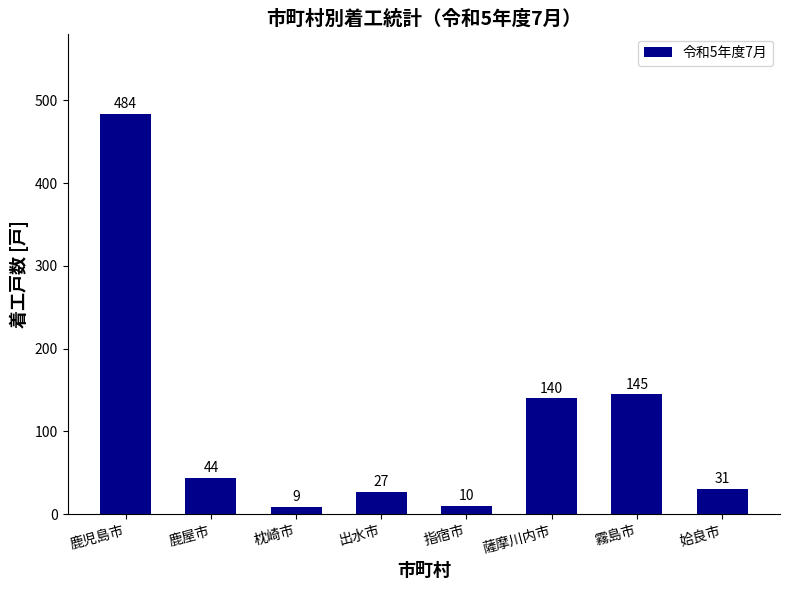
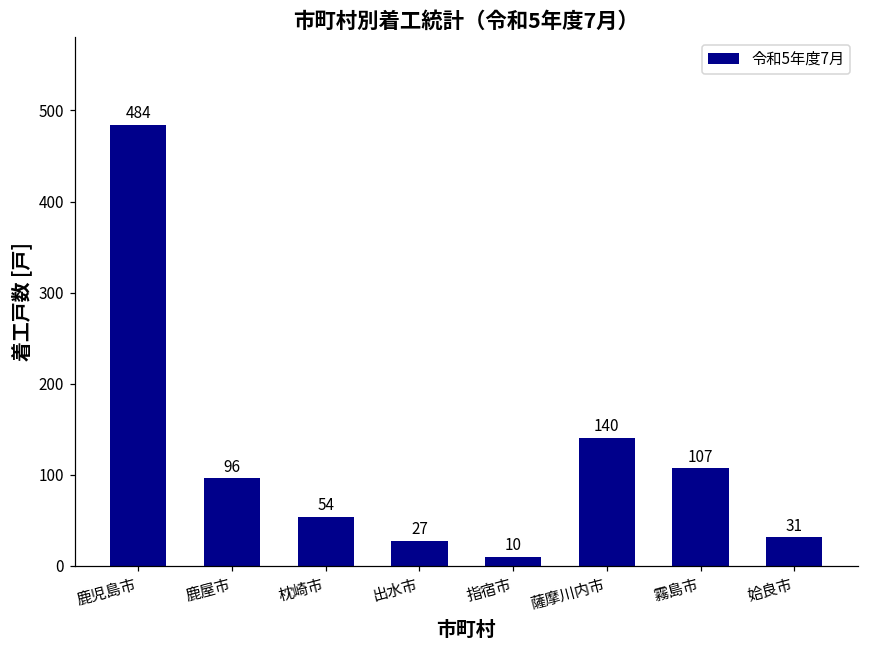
鹿屋市: 44 -> 96
枕崎市: 9 -> 54
霧島市: 145 -> 107
